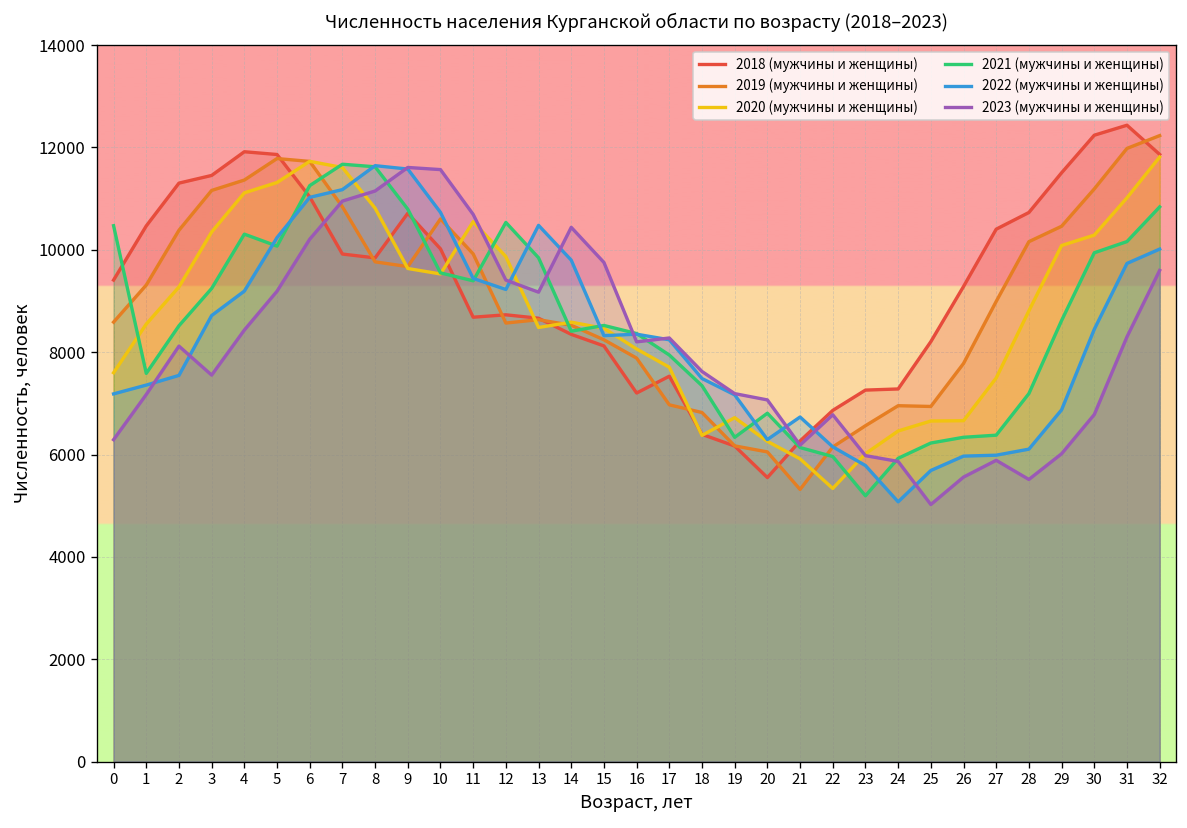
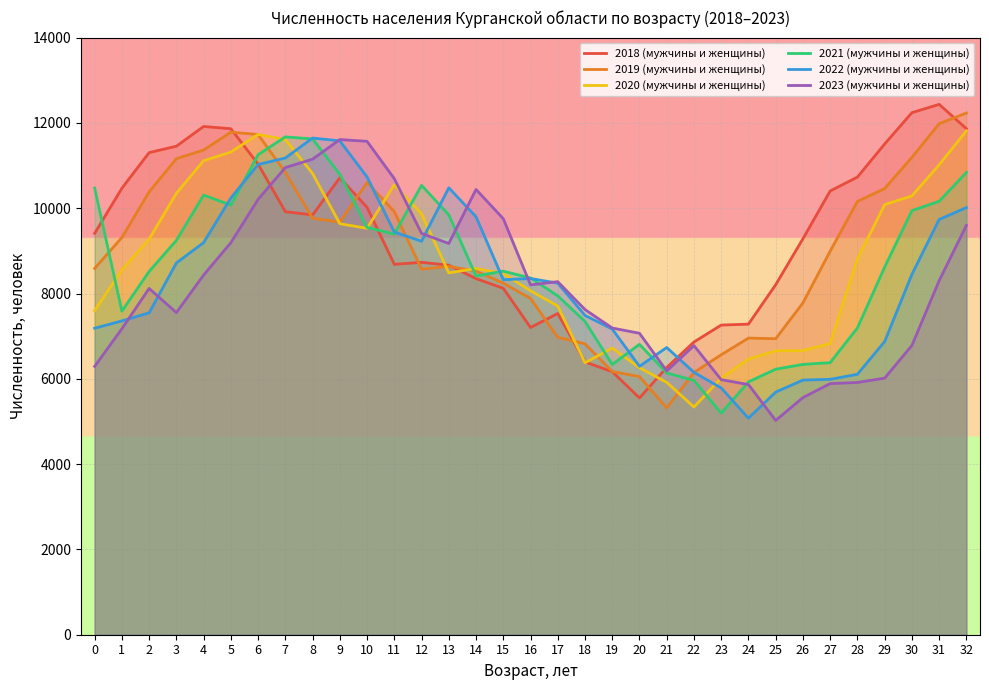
2020 (мужчины и женщины), 27: 7500 -> 6800
2023 (мужчины и женщины), 28: 5500 -> 5900
